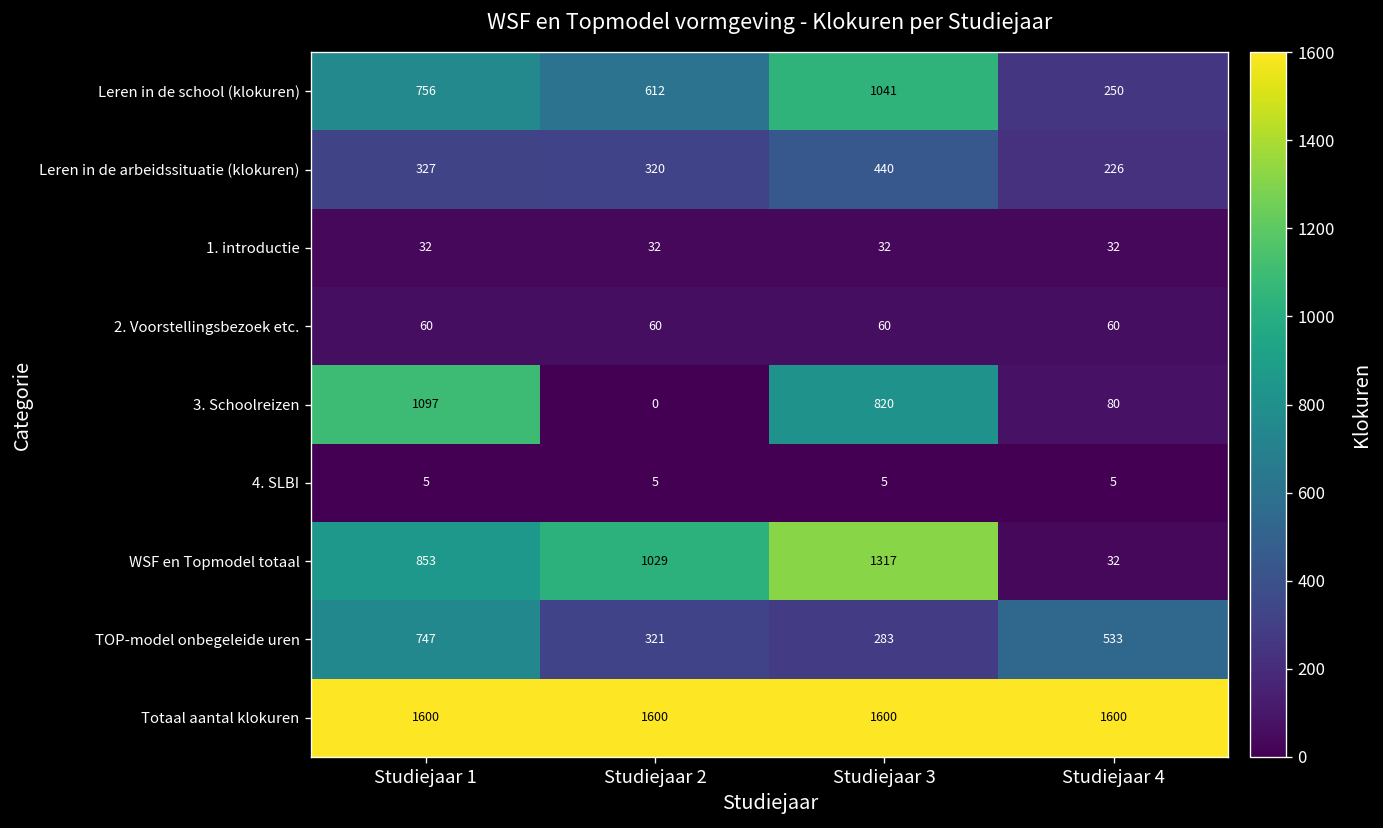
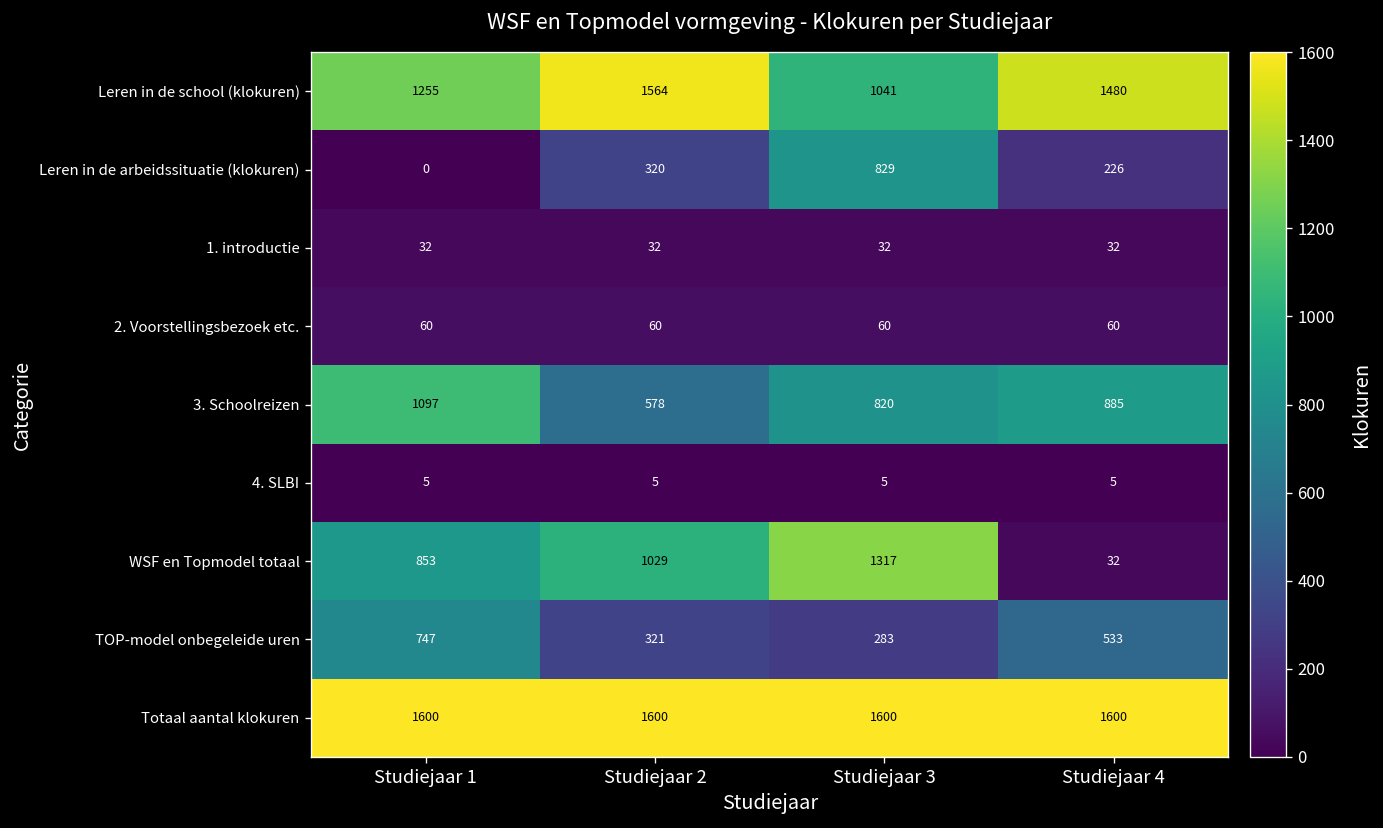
Leren in de school (klokuren), Studiejaar 1: 756 -> 1255
Leren in de school (klokuren), Studiejaar 2: 612 -> 1564
Leren in de school (klokuren), Studiejaar 4: 250 -> 1480
Leren in de arbeidssituatie (klokuren), Studiejaar 1: 327 -> 0
Leren in de arbeidssituatie (klokuren), Studiejaar 3: 440 -> 829
3. Schoolreizen, Studiejaar 2: 0 -> 578
3. Schoolreizen, Studiejaar 4: 80 -> 885
